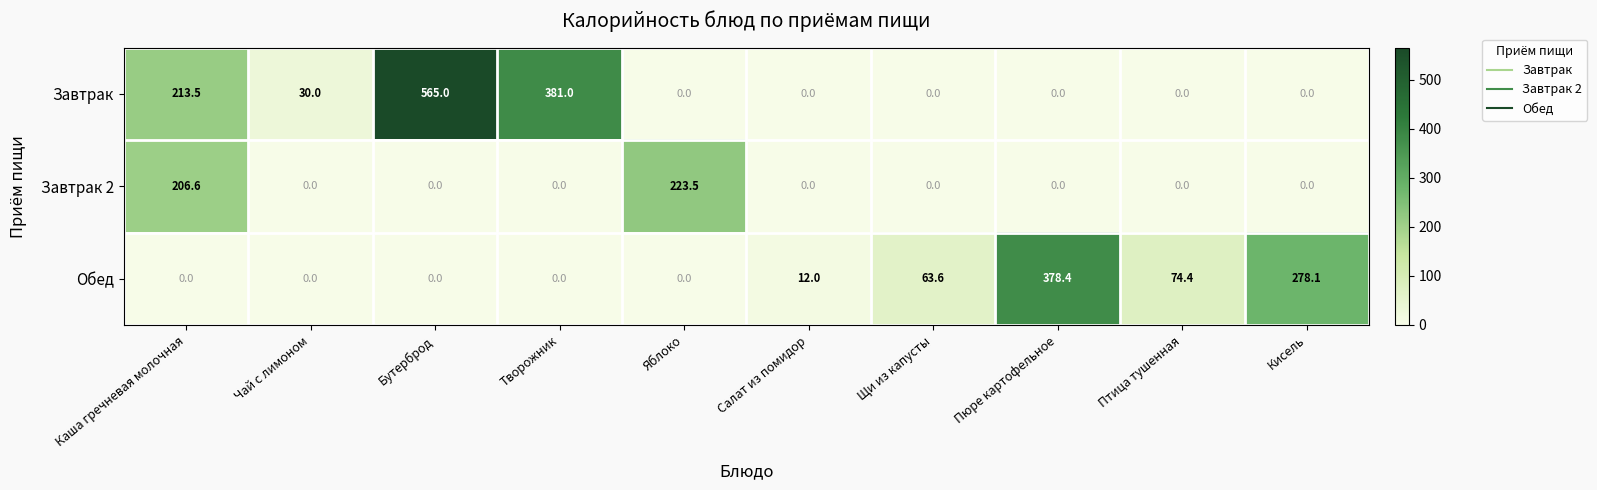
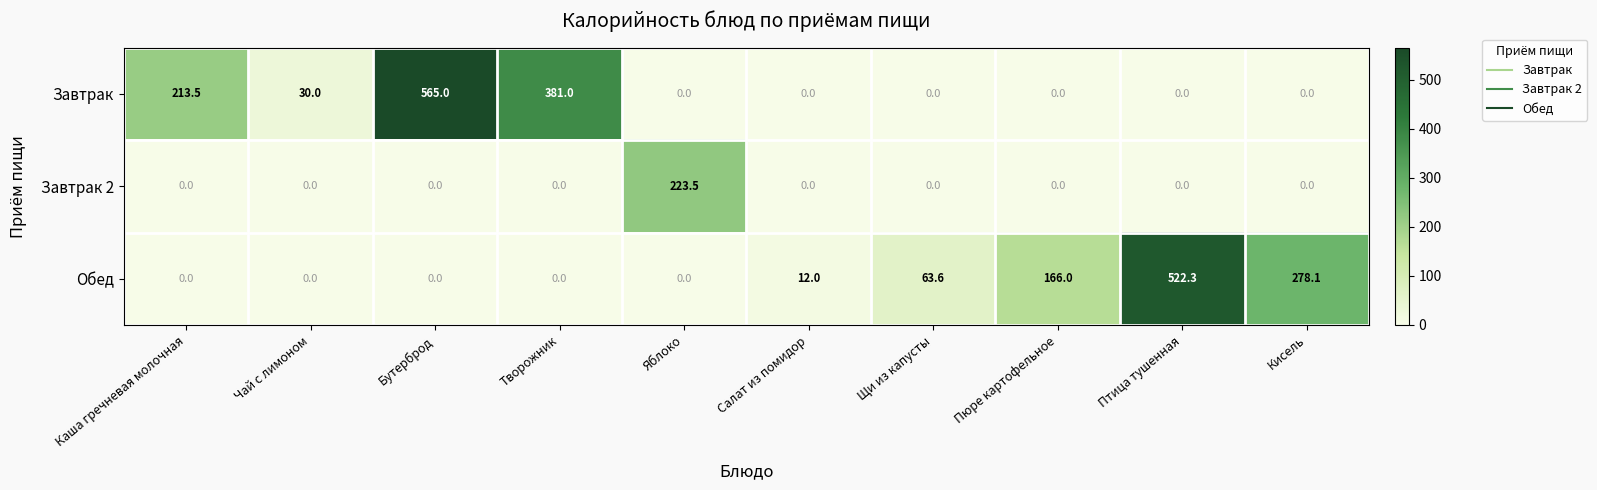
Завтрак 2, Каша гречневая молочная: 206.6 -> 0.0
Обед, Пюре картофельное: 378.4 -> 166.0
Обед, Птица тушенная: 74.4 -> 522.3
